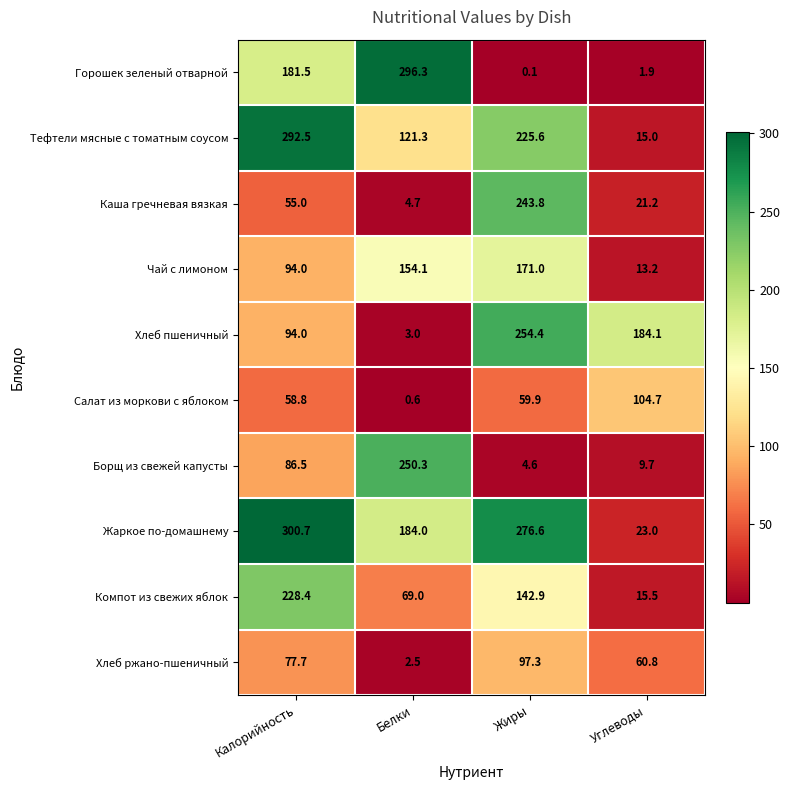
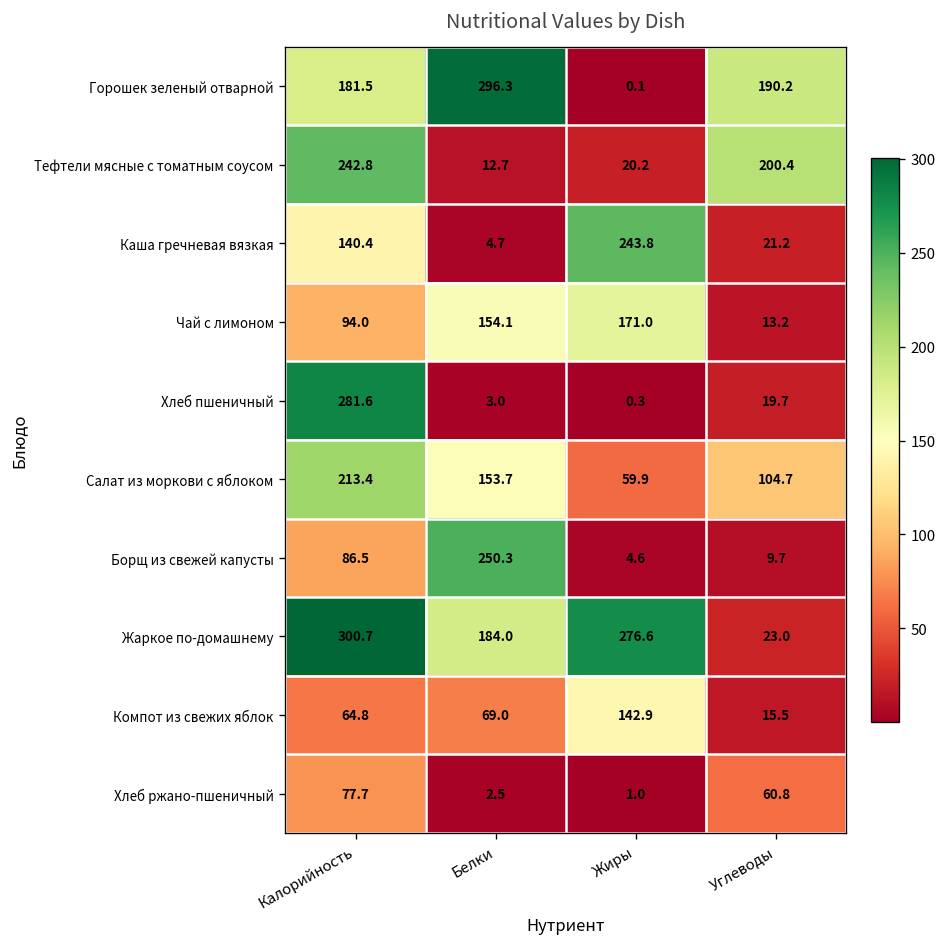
Горошек зеленый отварной, Углеводы: 1.9 -> 190.2
Тефтели мясные с томатным соусом, Калорийность: 292.5 -> 242.8
Тефтели мясные с томатным соусом, Белки: 121.3 -> 12.7
Тефтели мясные с томатным соусом, Жиры: 225.6 -> 20.2
Тефтели мясные с томатным соусом, Углеводы: 15.0 -> 200.4
Каша гречневая вязкая, Калорийность: 55.0 -> 140.4
Хлеб пшеничный, Калорийность: 94.0 -> 281.6
Хлеб пшеничный, Жиры: 254.4 -> 0.3
Хлеб пшеничный, Углеводы: 184.1 -> 19.7
Салат из моркови с яблоком, Калорийность: 58.8 -> 213.4
Салат из моркови с яблоком, Белки: 0.6 -> 153.7
Компот из свежих яблок, Калорийность: 228.4 -> 64.8
Хлеб ржано-пшеничный, Жиры: 97.3 -> 1.0
